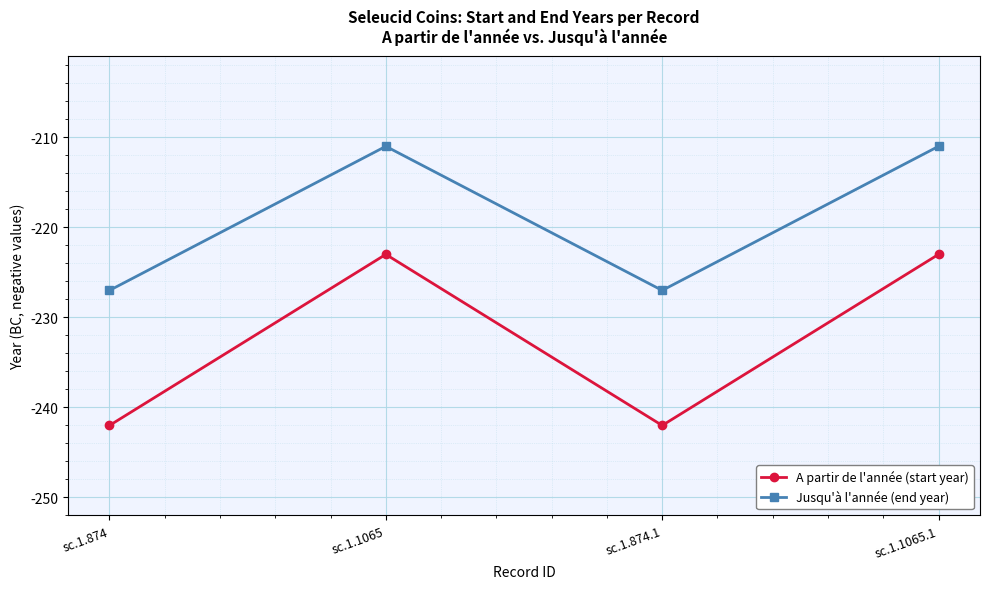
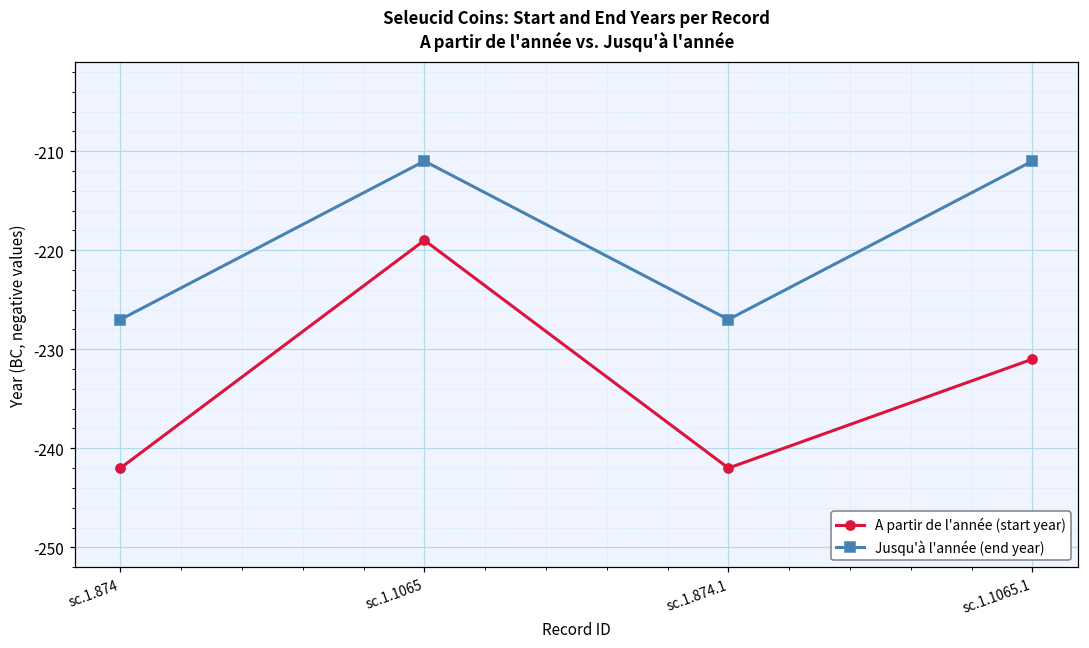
A partir de l'année (start year), sc.1.1065: -223 -> -219
A partir de l'année (start year), sc.1.1065.1: -223 -> -231
